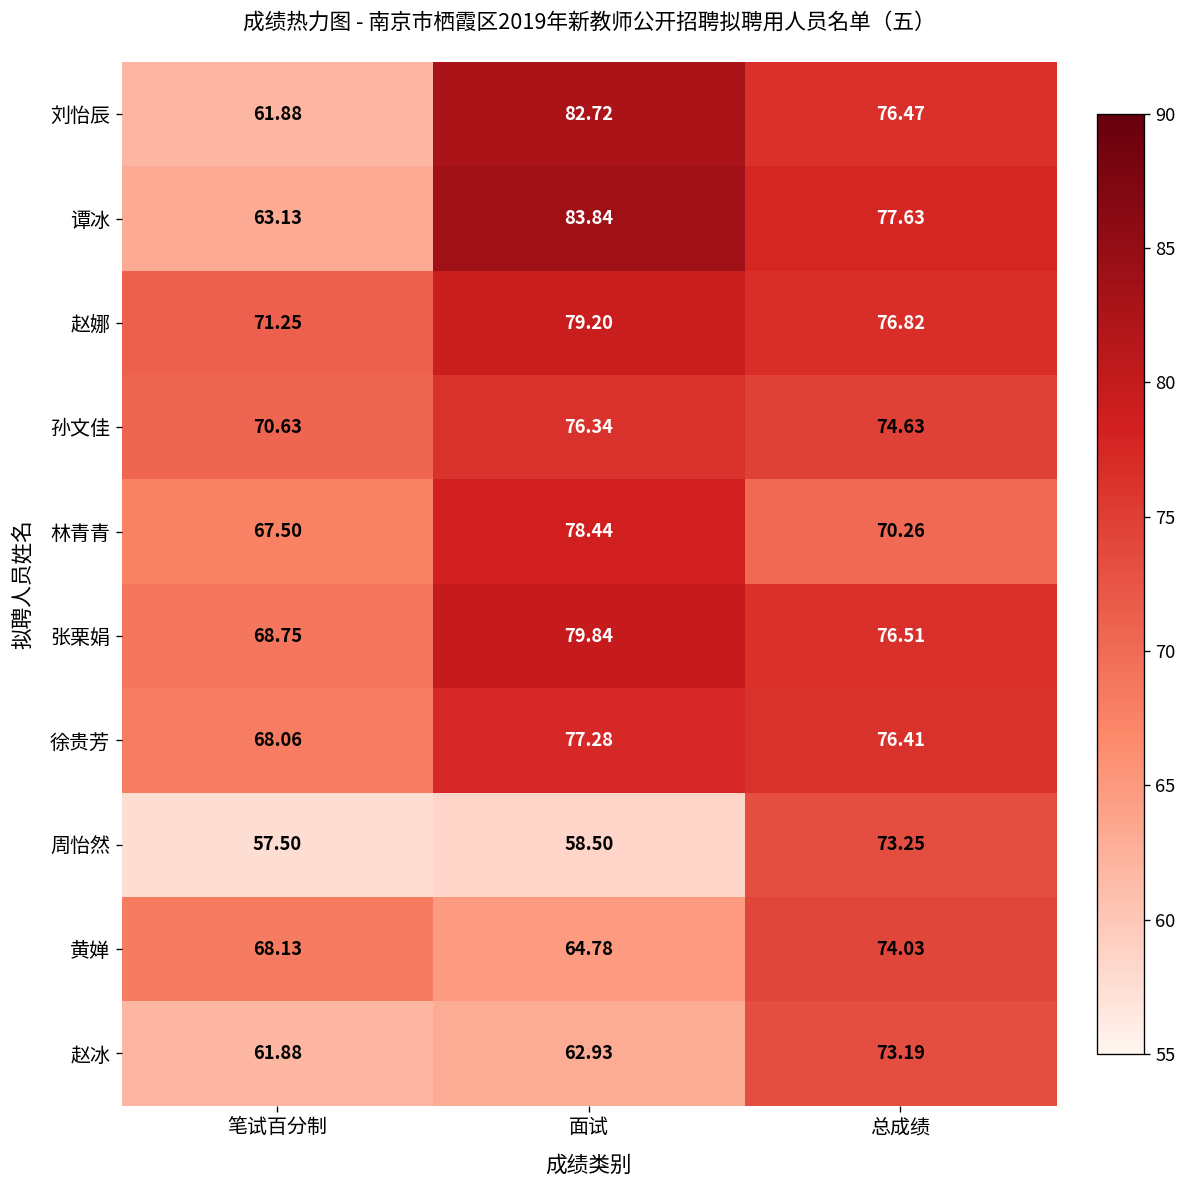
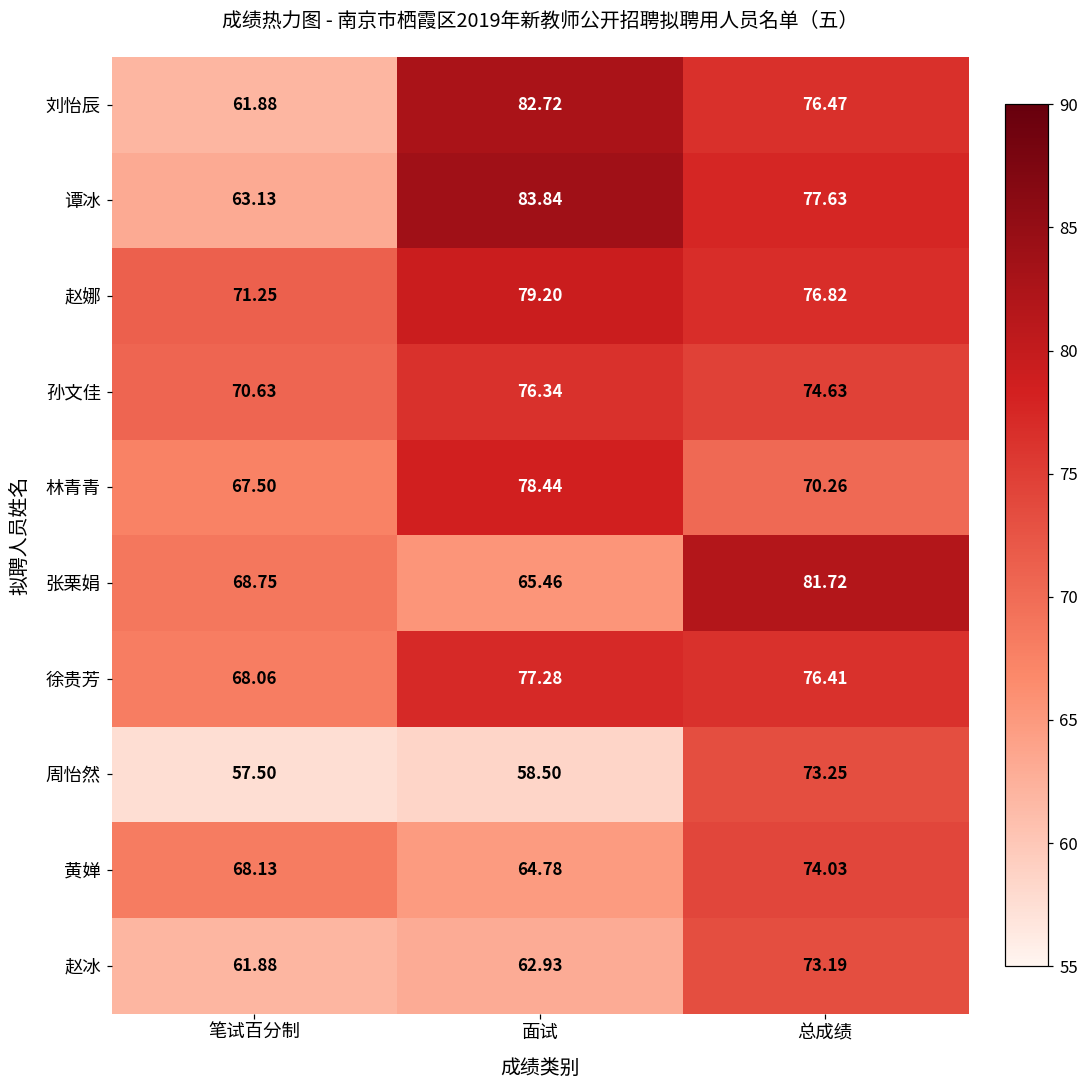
张栗娟, 面试: 79.84 -> 65.46
张栗娟, 总成绩: 76.51 -> 81.72
